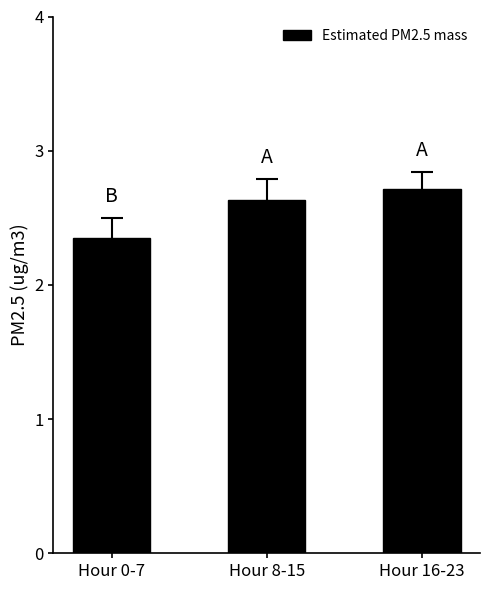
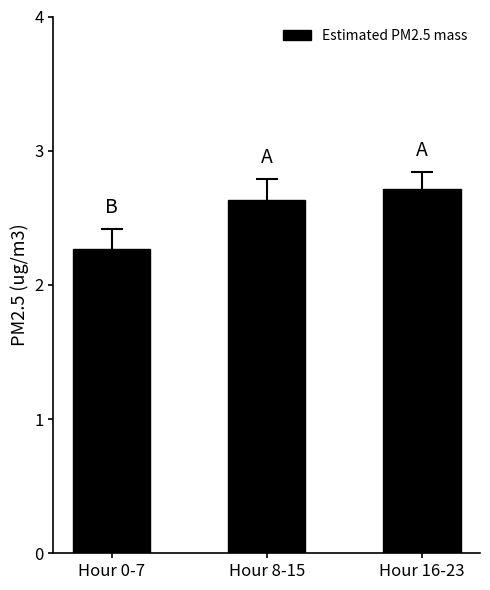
Estimated PM2.5 mass, Hour 0-7: 2.35 -> 2.27
